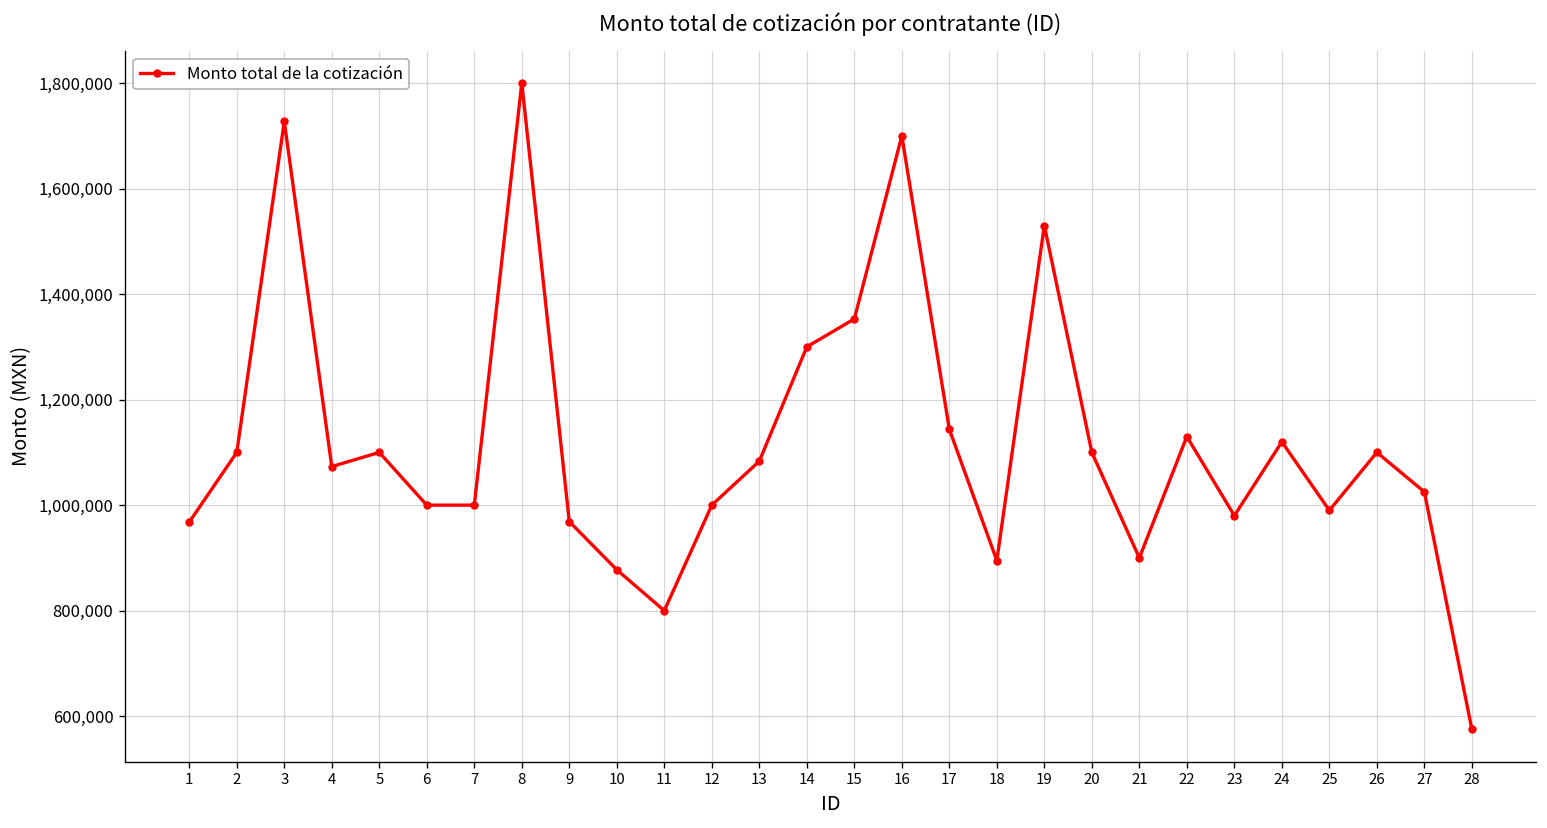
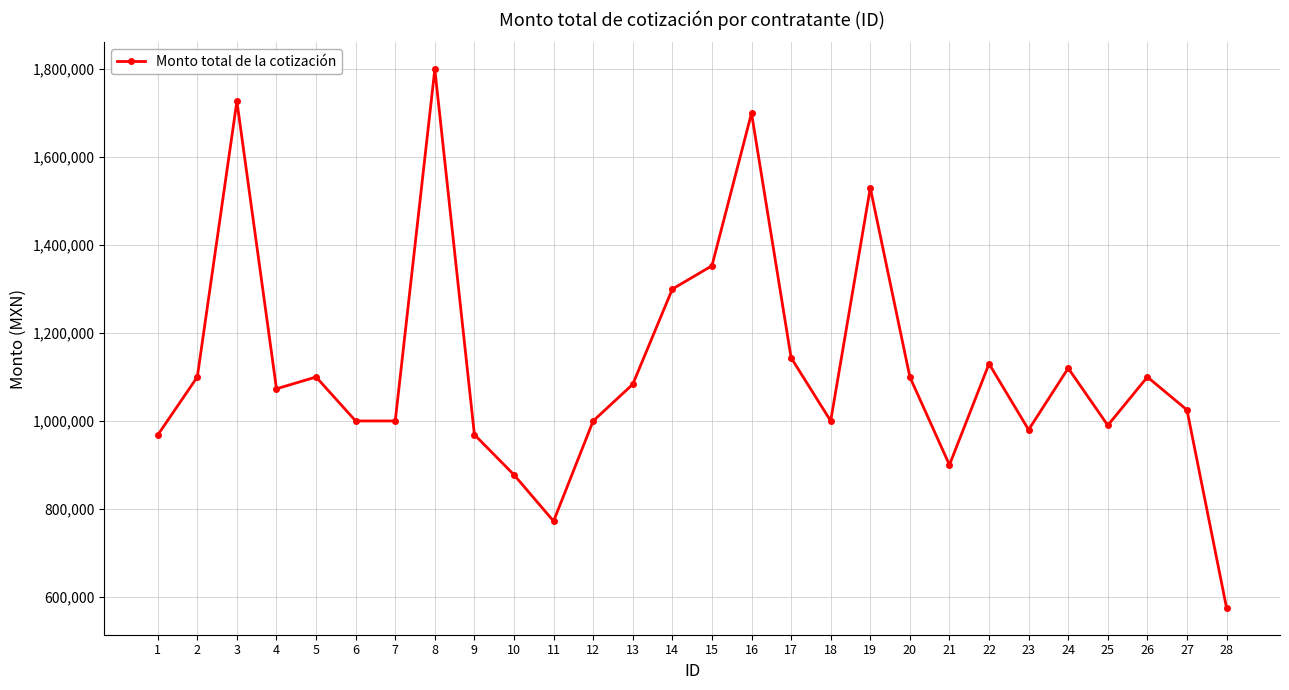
11: 800,000 -> 770,000
18: 890,000 -> 1,000,000
